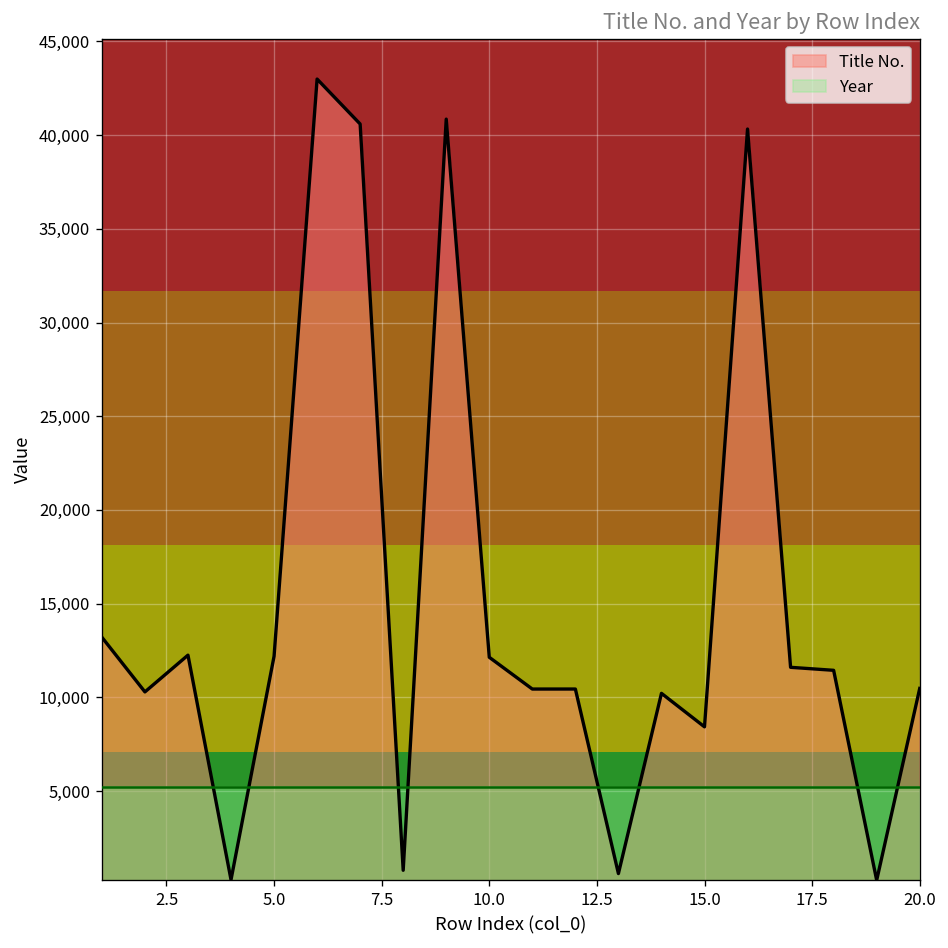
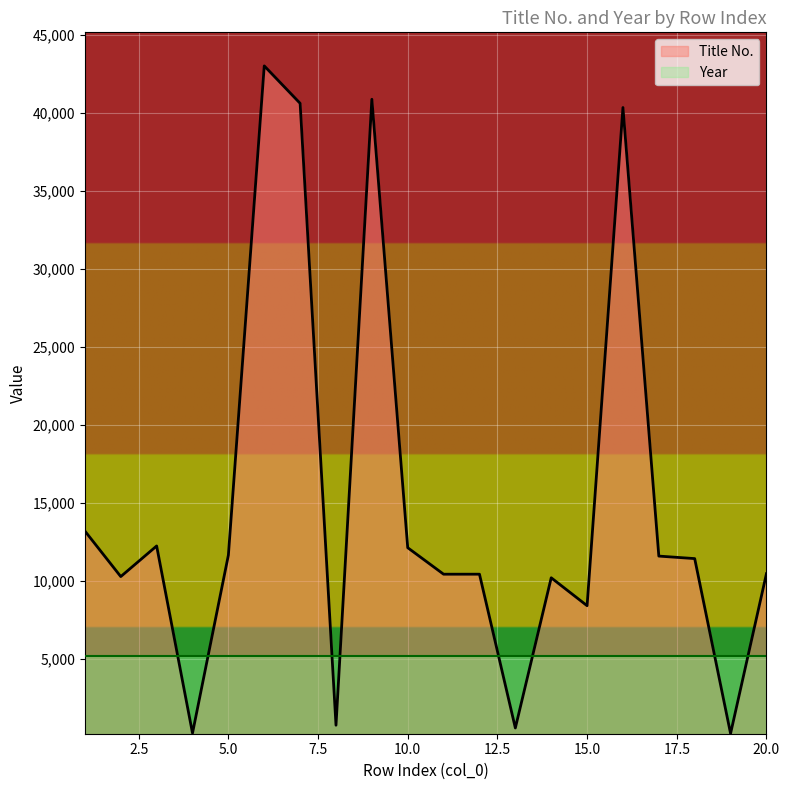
Title No., 5.0: 12,200 -> 11,700
